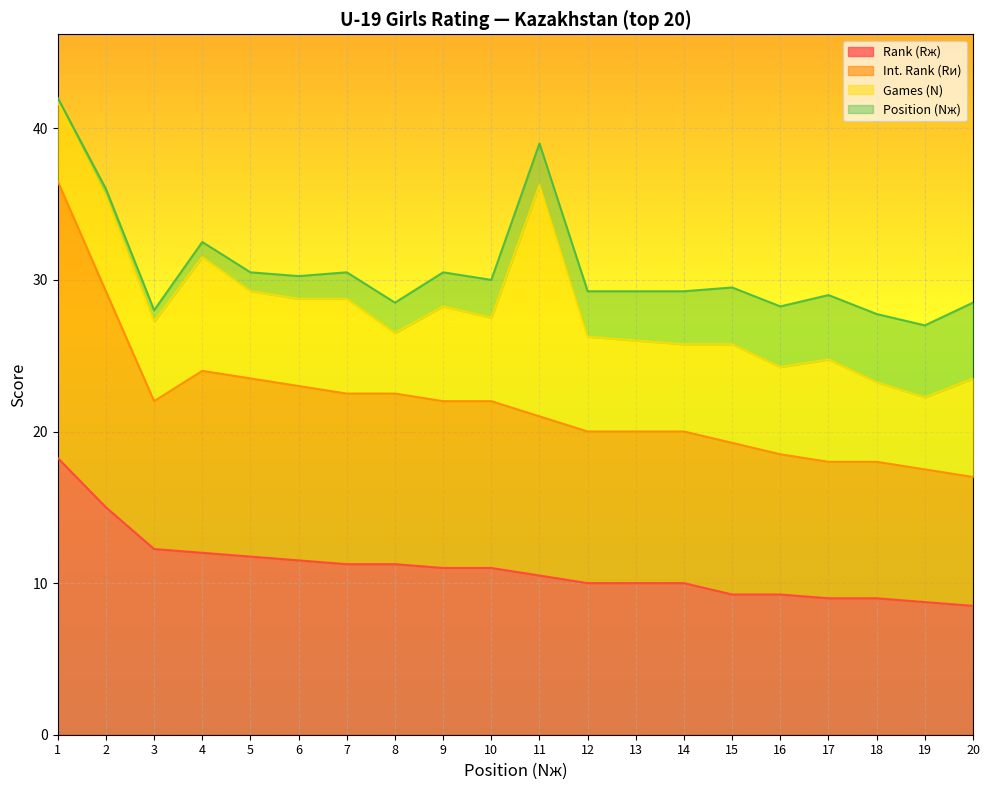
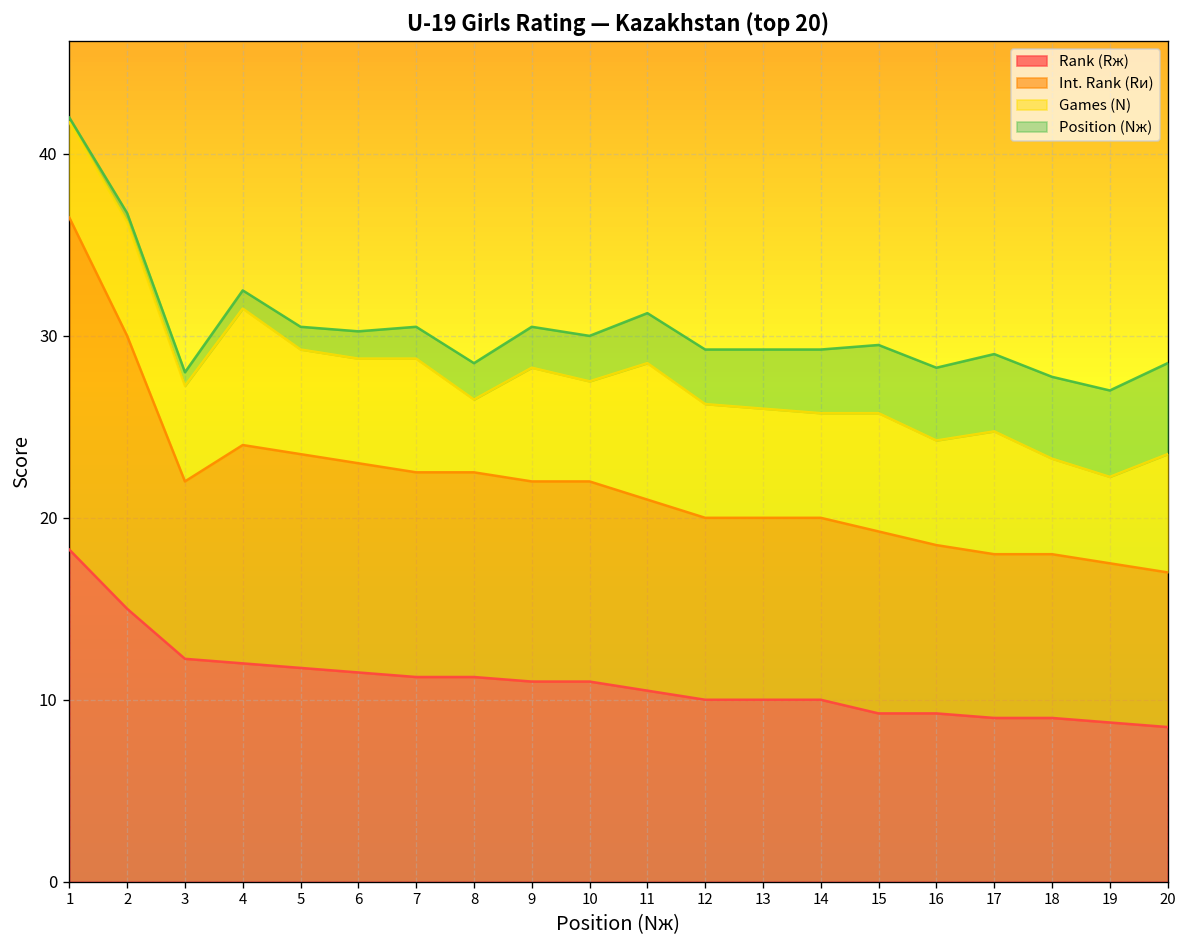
Int. Rank (Rи), 2: 14.3 -> 15.0
Games (N), 11: 15.3 -> 7.5
